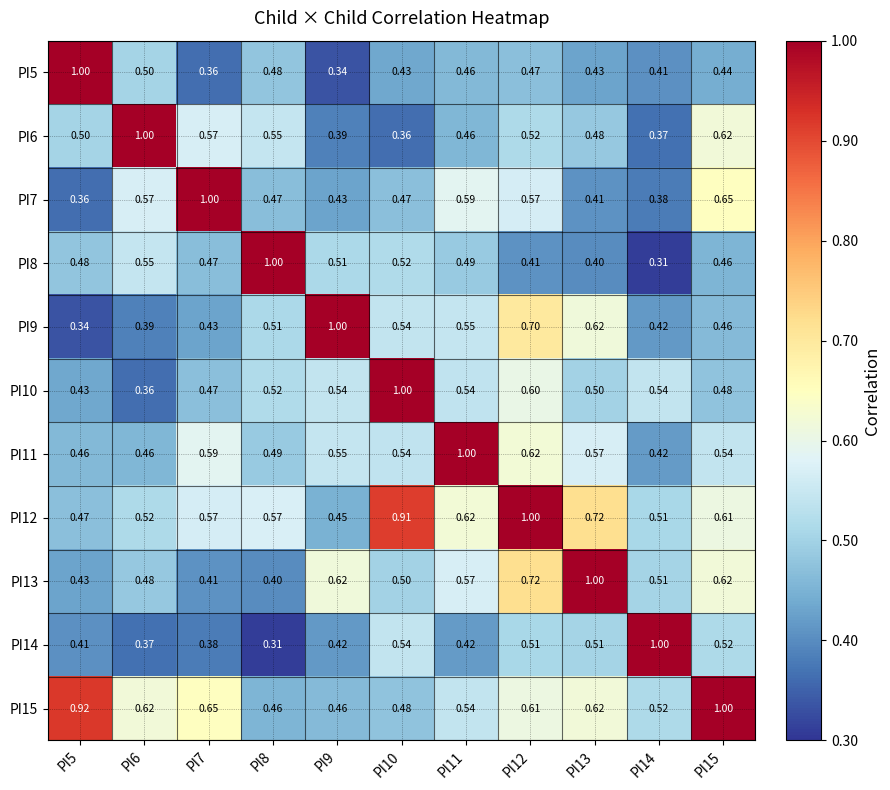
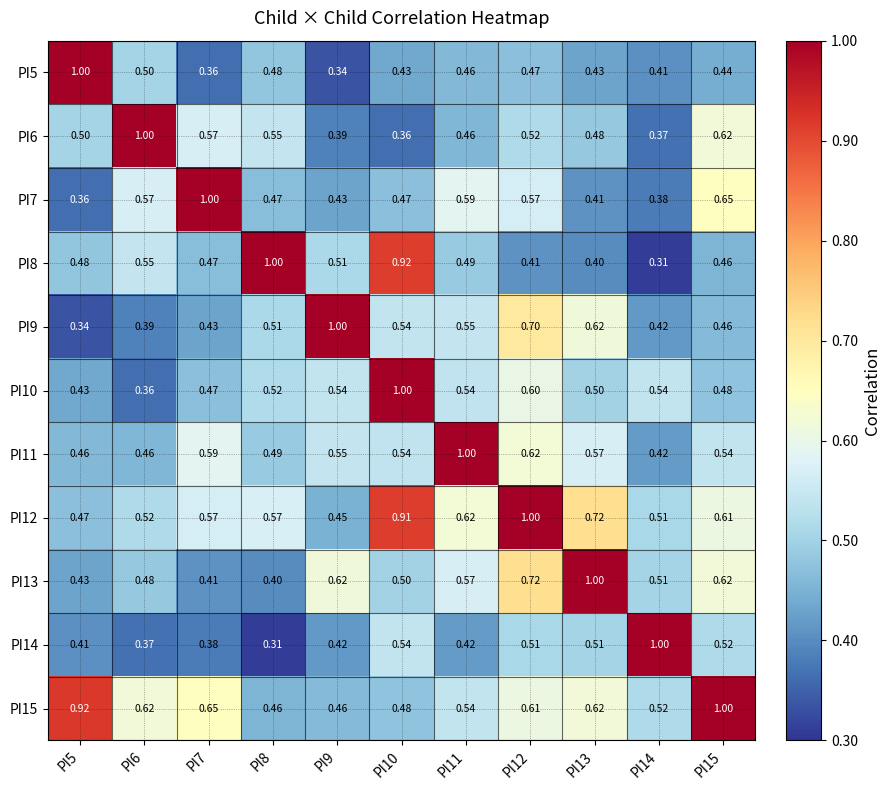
PI8, PI10: 0.52 -> 0.92
